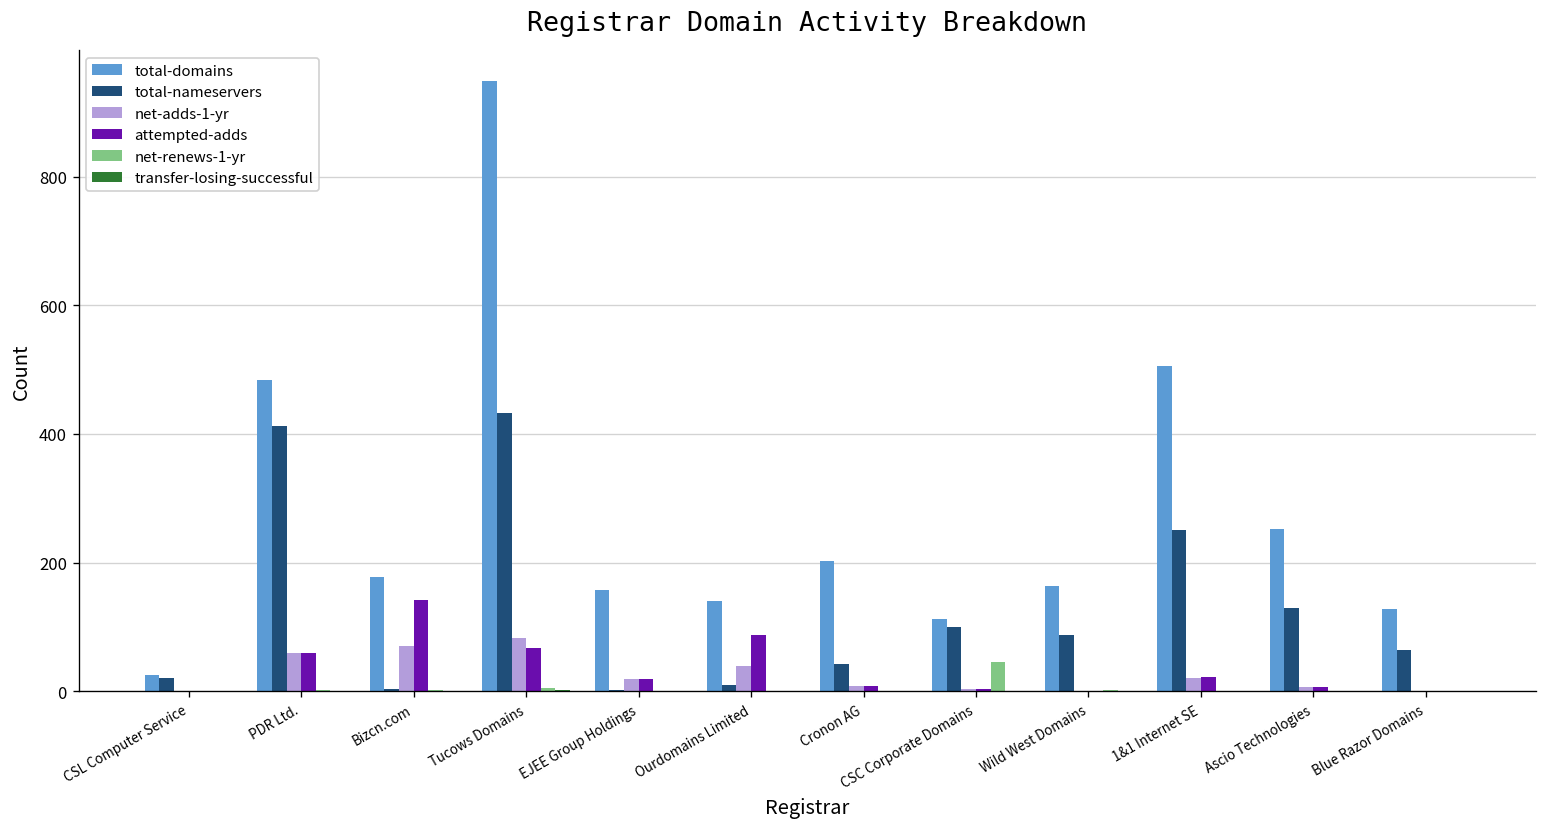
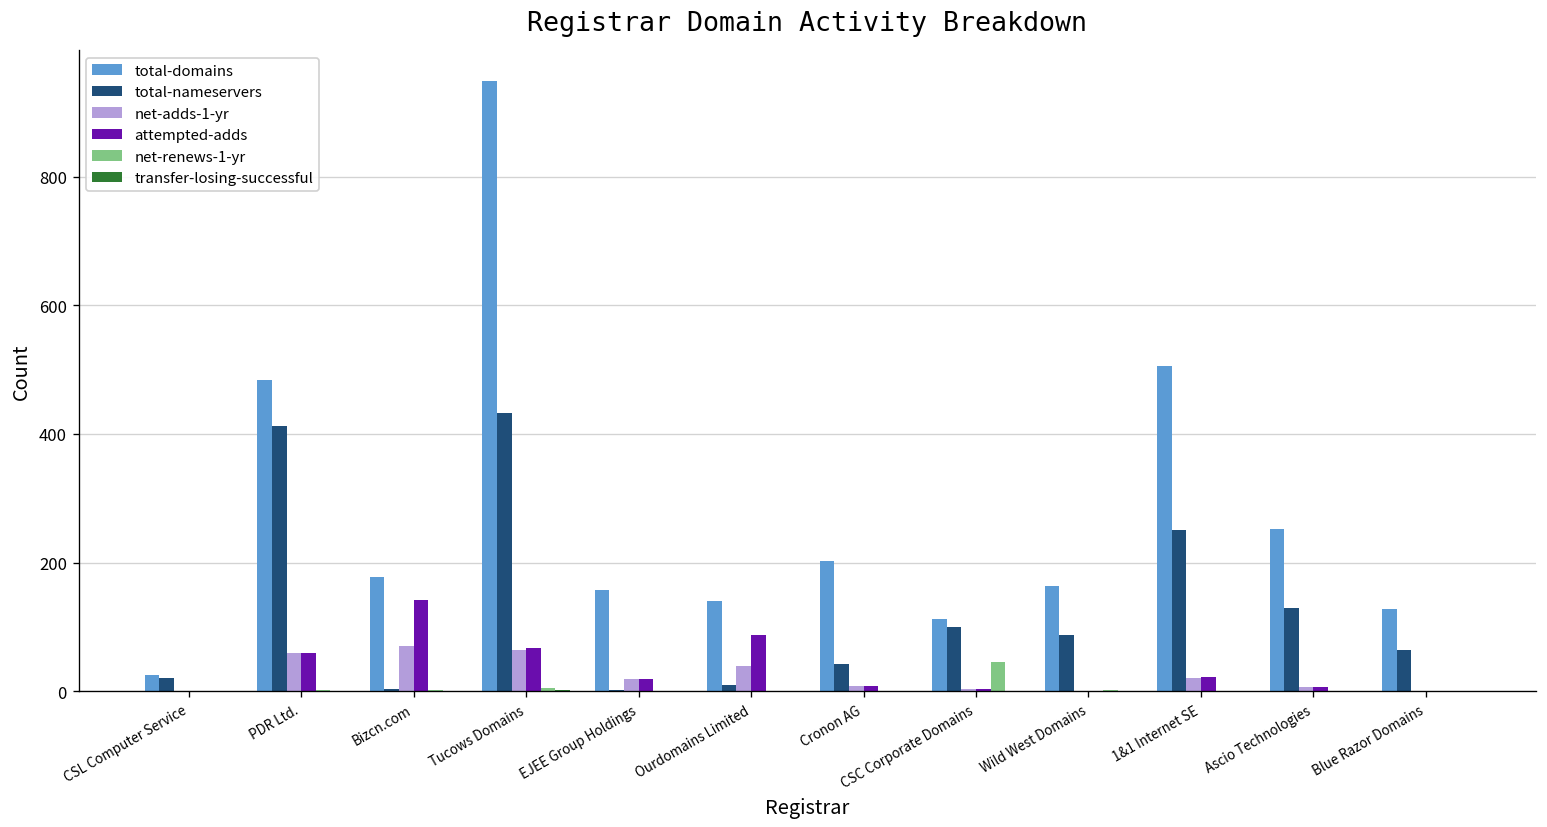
net-adds-1-yr, Tucows Domains: 80 -> 60
